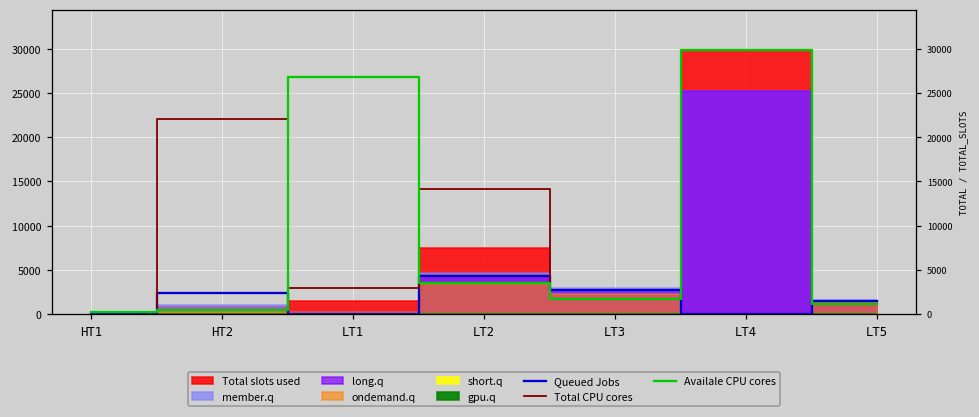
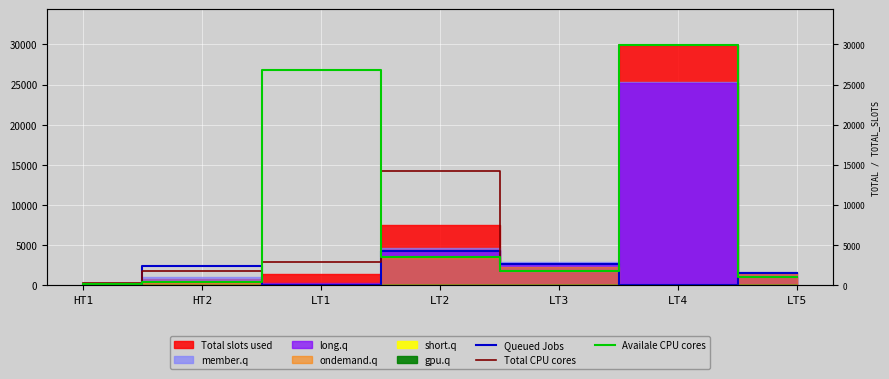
Total CPU cores, HT2: 22000 -> 2000
